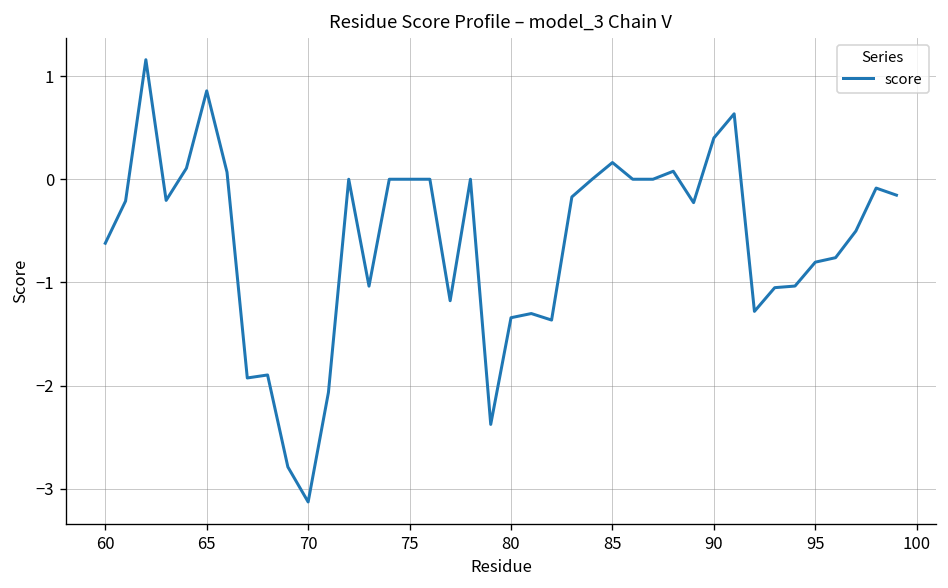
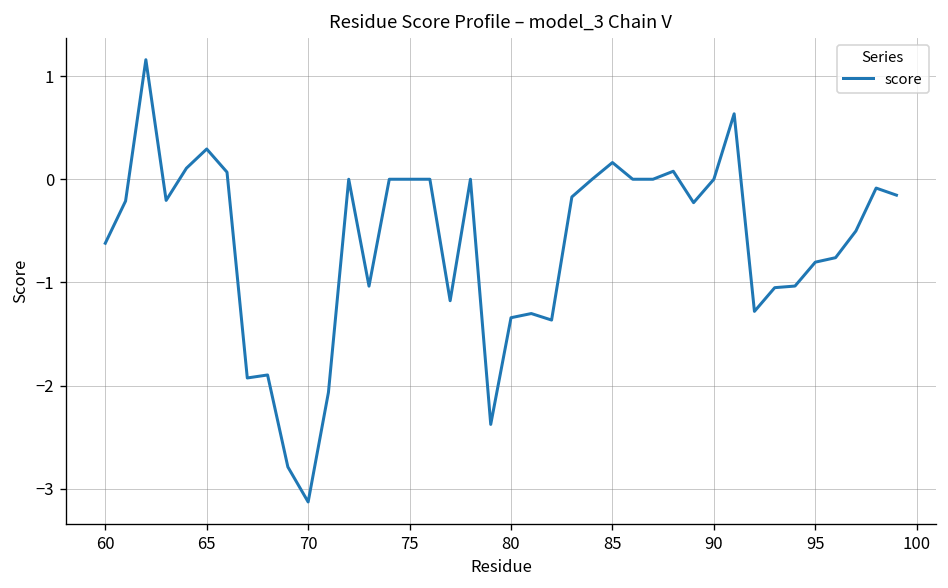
65: 0.9 -> 0.3
90: 0.4 -> 0.0
